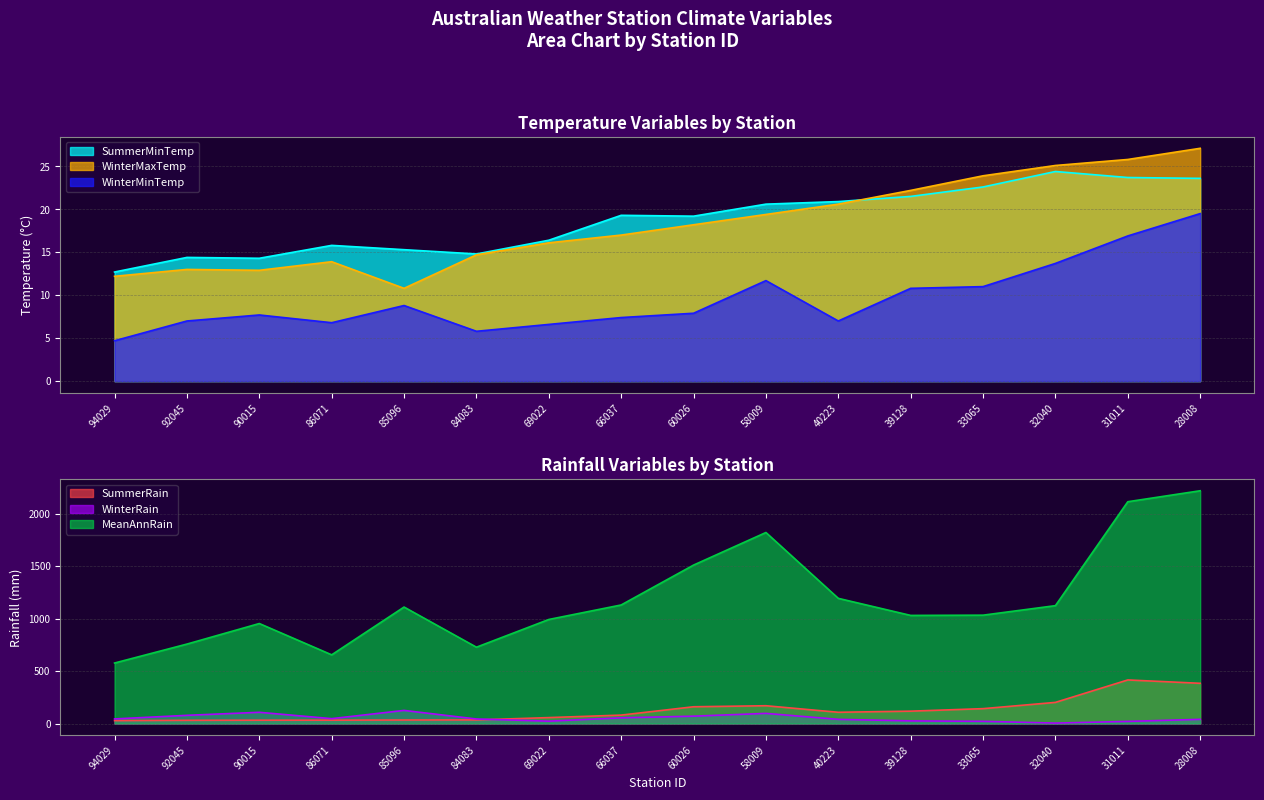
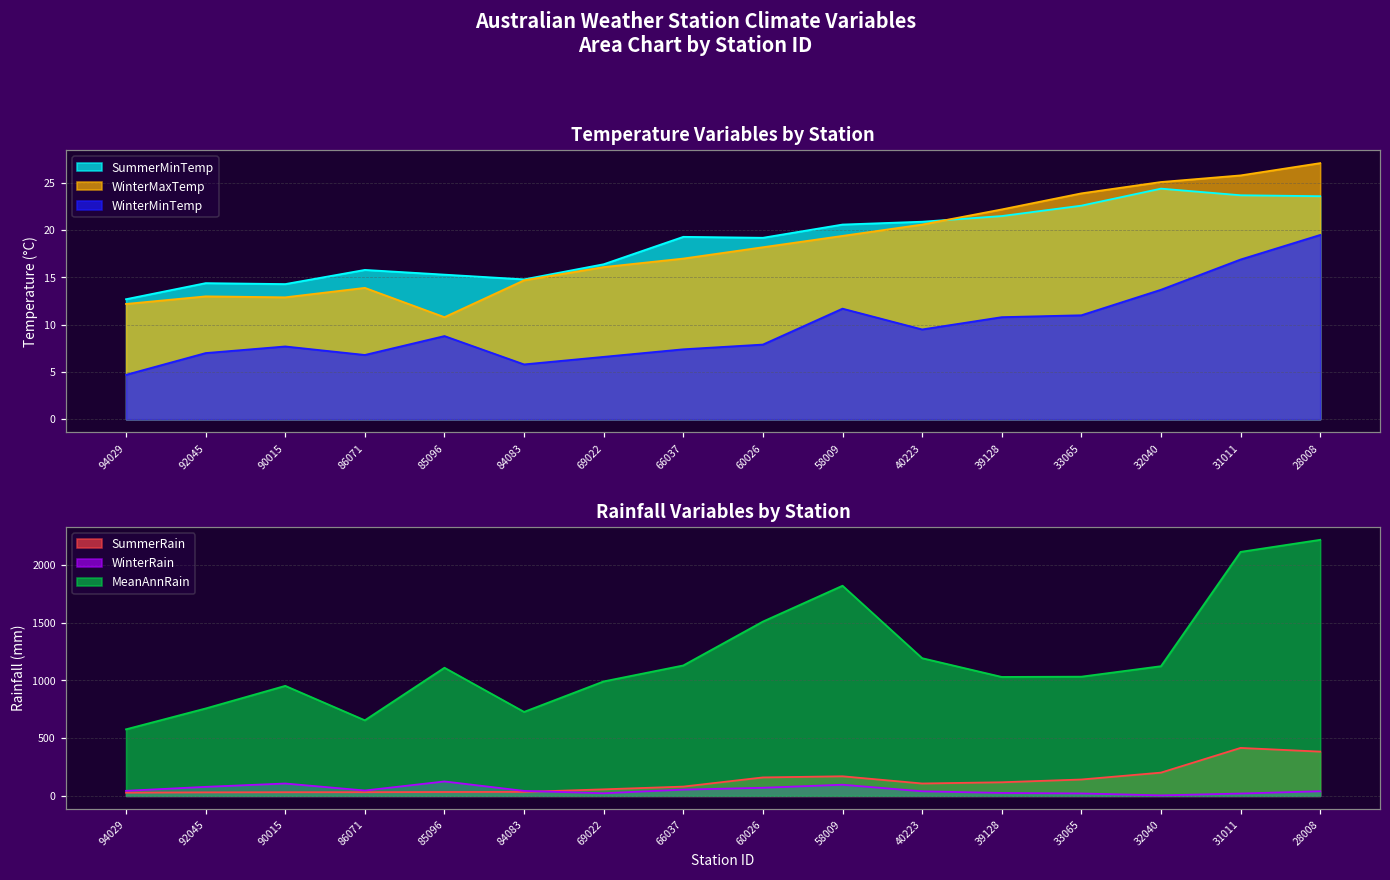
Temperature Variables by Station, WinterMinTemp, 40223: 7 -> 10
